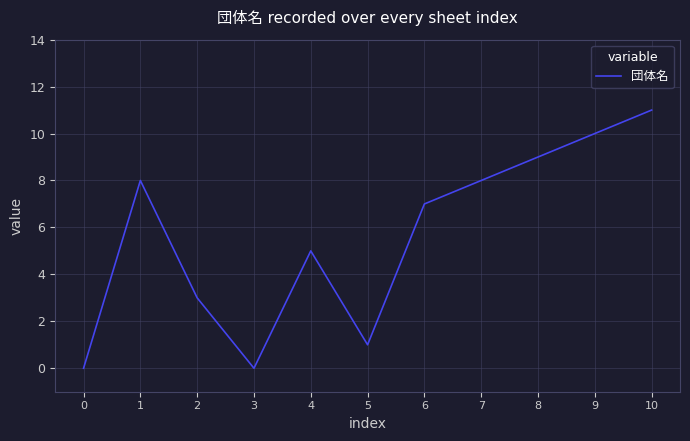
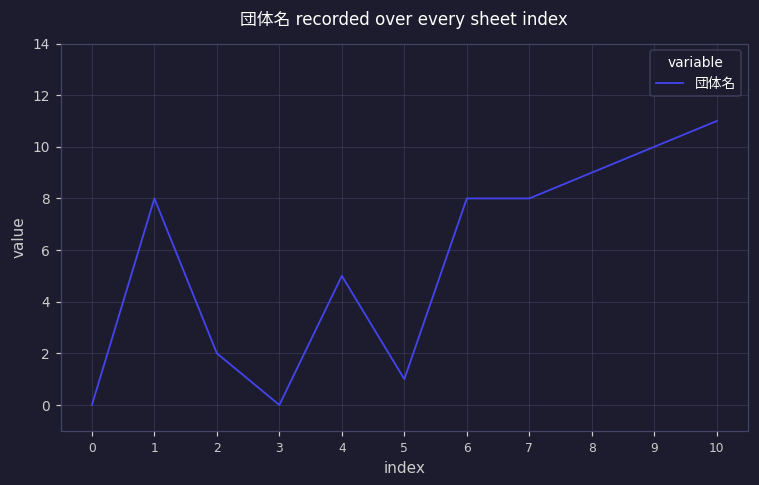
2: 3 -> 2
6: 7 -> 8
